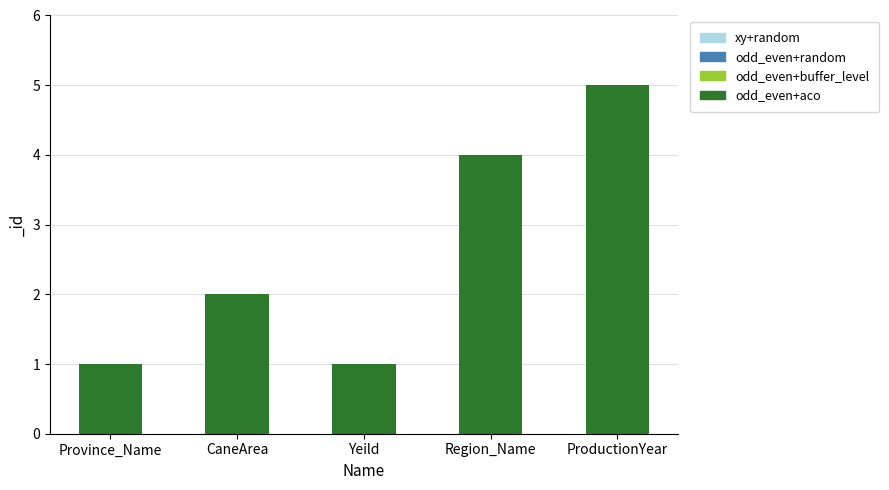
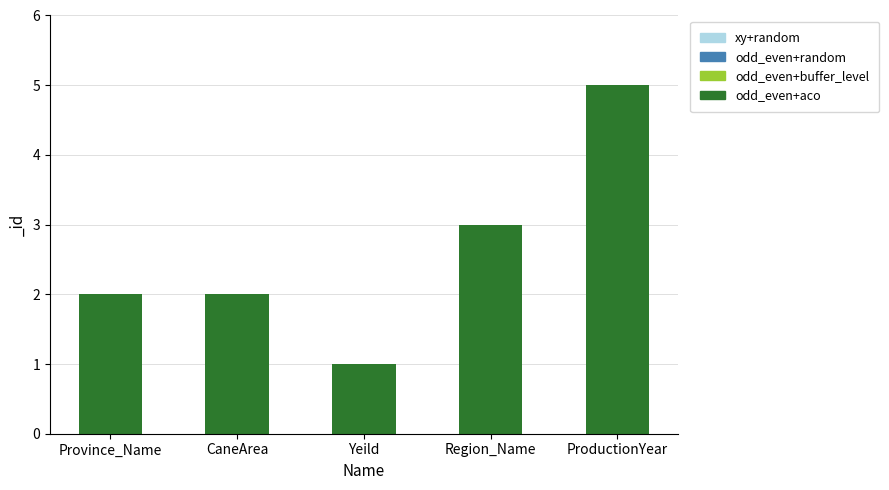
Province_Name: 1 -> 2
Region_Name: 4 -> 3
